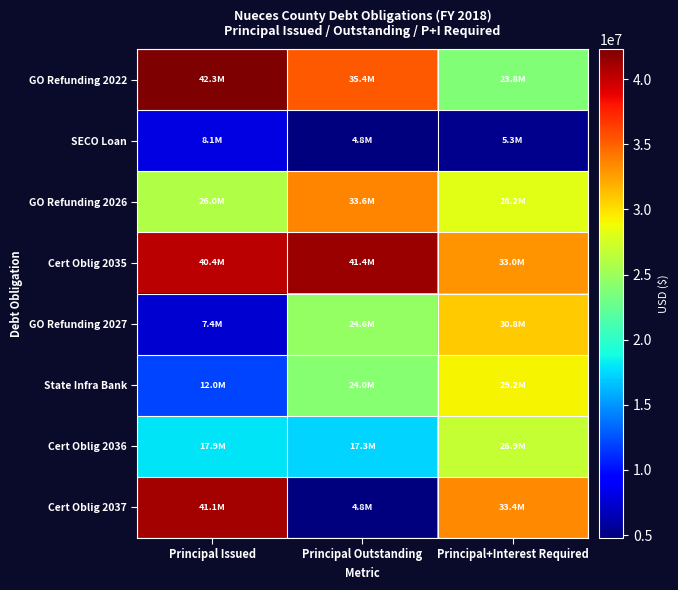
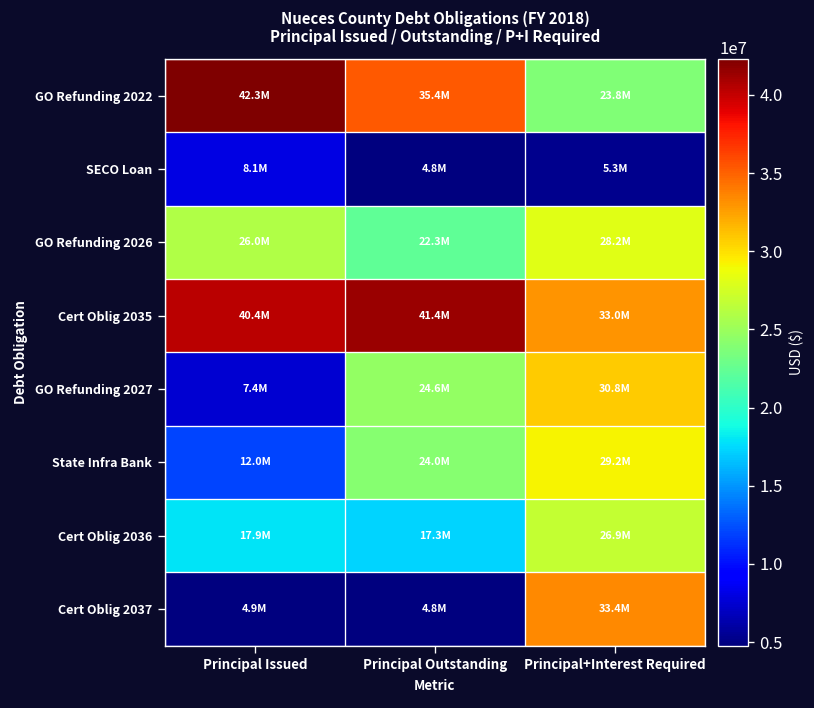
GO Refunding 2026, Principal Outstanding: 33.6M -> 22.3M
Cert Oblig 2037, Principal Issued: 41.1M -> 4.9M
